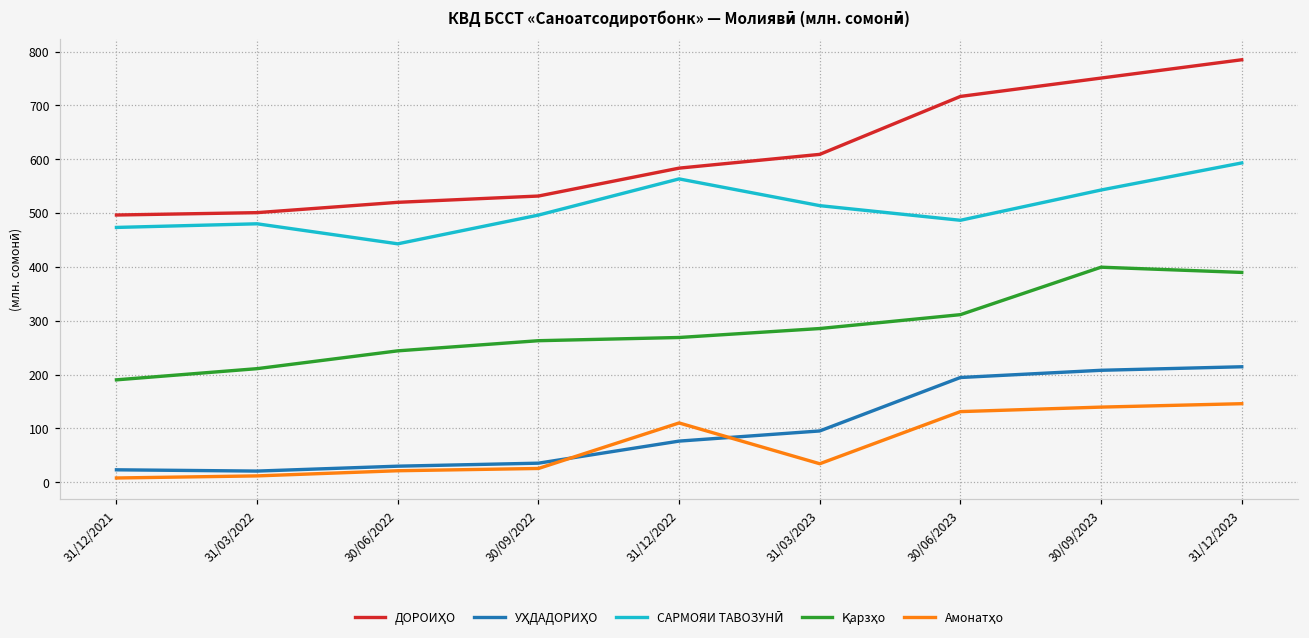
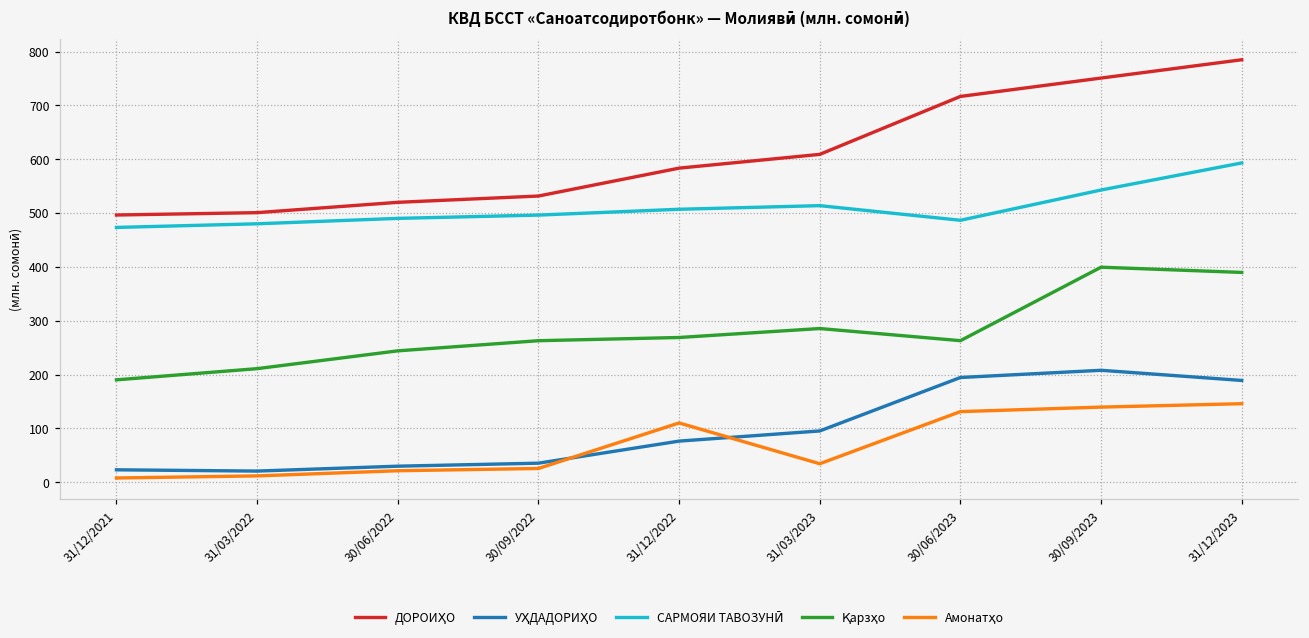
САРМОЯИ ТАВОЗУНӢ, 30/06/2022: 440 -> 490
САРМОЯИ ТАВОЗУНӢ, 31/12/2022: 560 -> 510
Қарзҳо, 30/06/2023: 310 -> 260
УҲДАДОРИҲО, 31/12/2023: 210 -> 190
